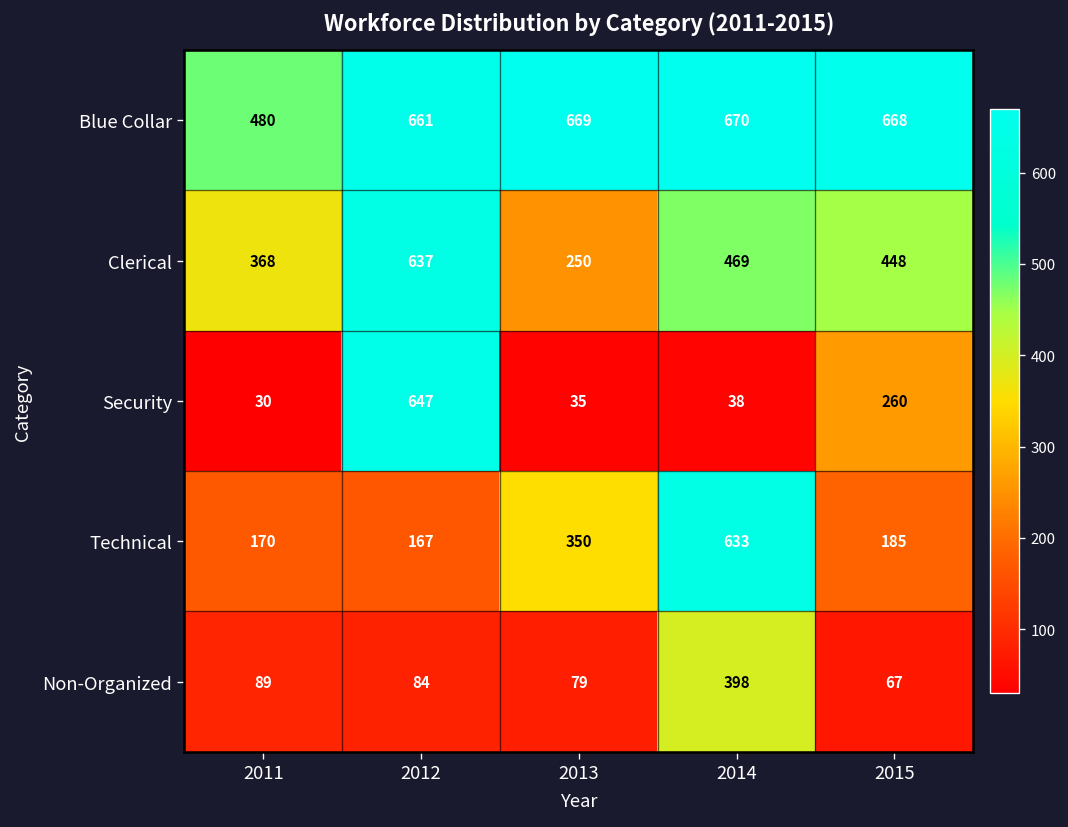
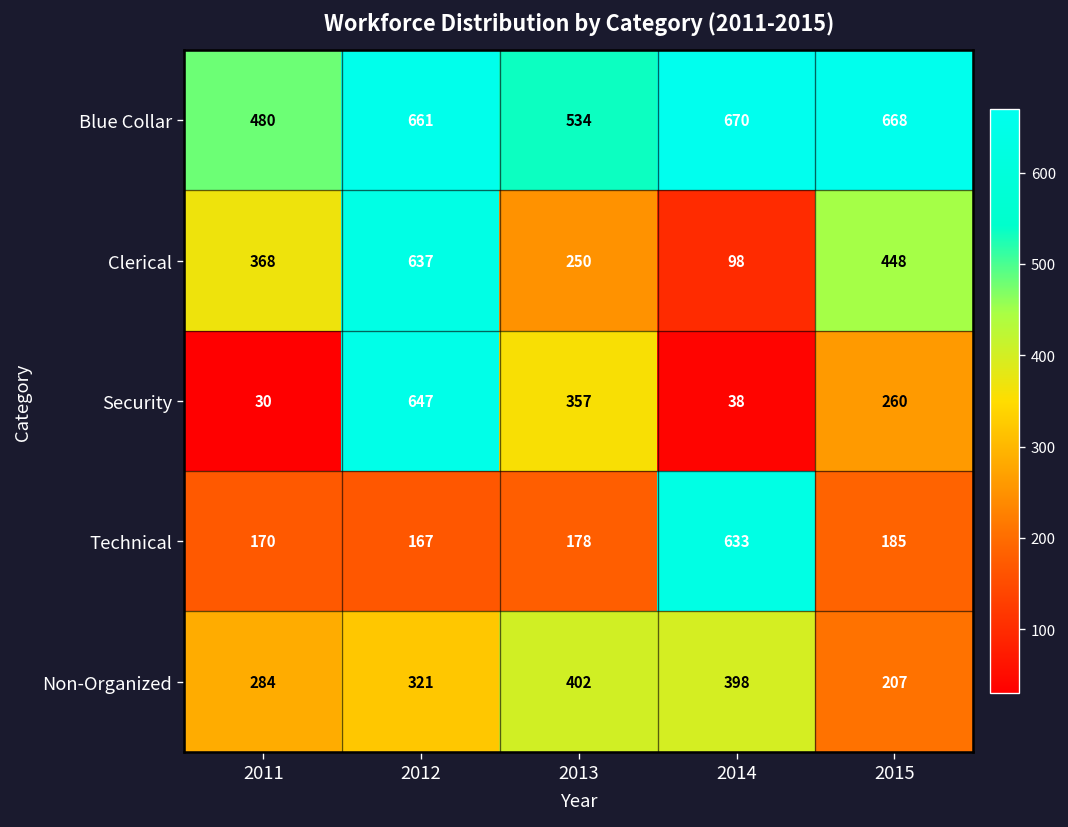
Blue Collar, 2013: 669 -> 534
Clerical, 2014: 469 -> 98
Security, 2013: 35 -> 357
Technical, 2013: 350 -> 178
Non-Organized, 2011: 89 -> 284
Non-Organized, 2012: 84 -> 321
Non-Organized, 2013: 79 -> 402
Non-Organized, 2015: 67 -> 207
